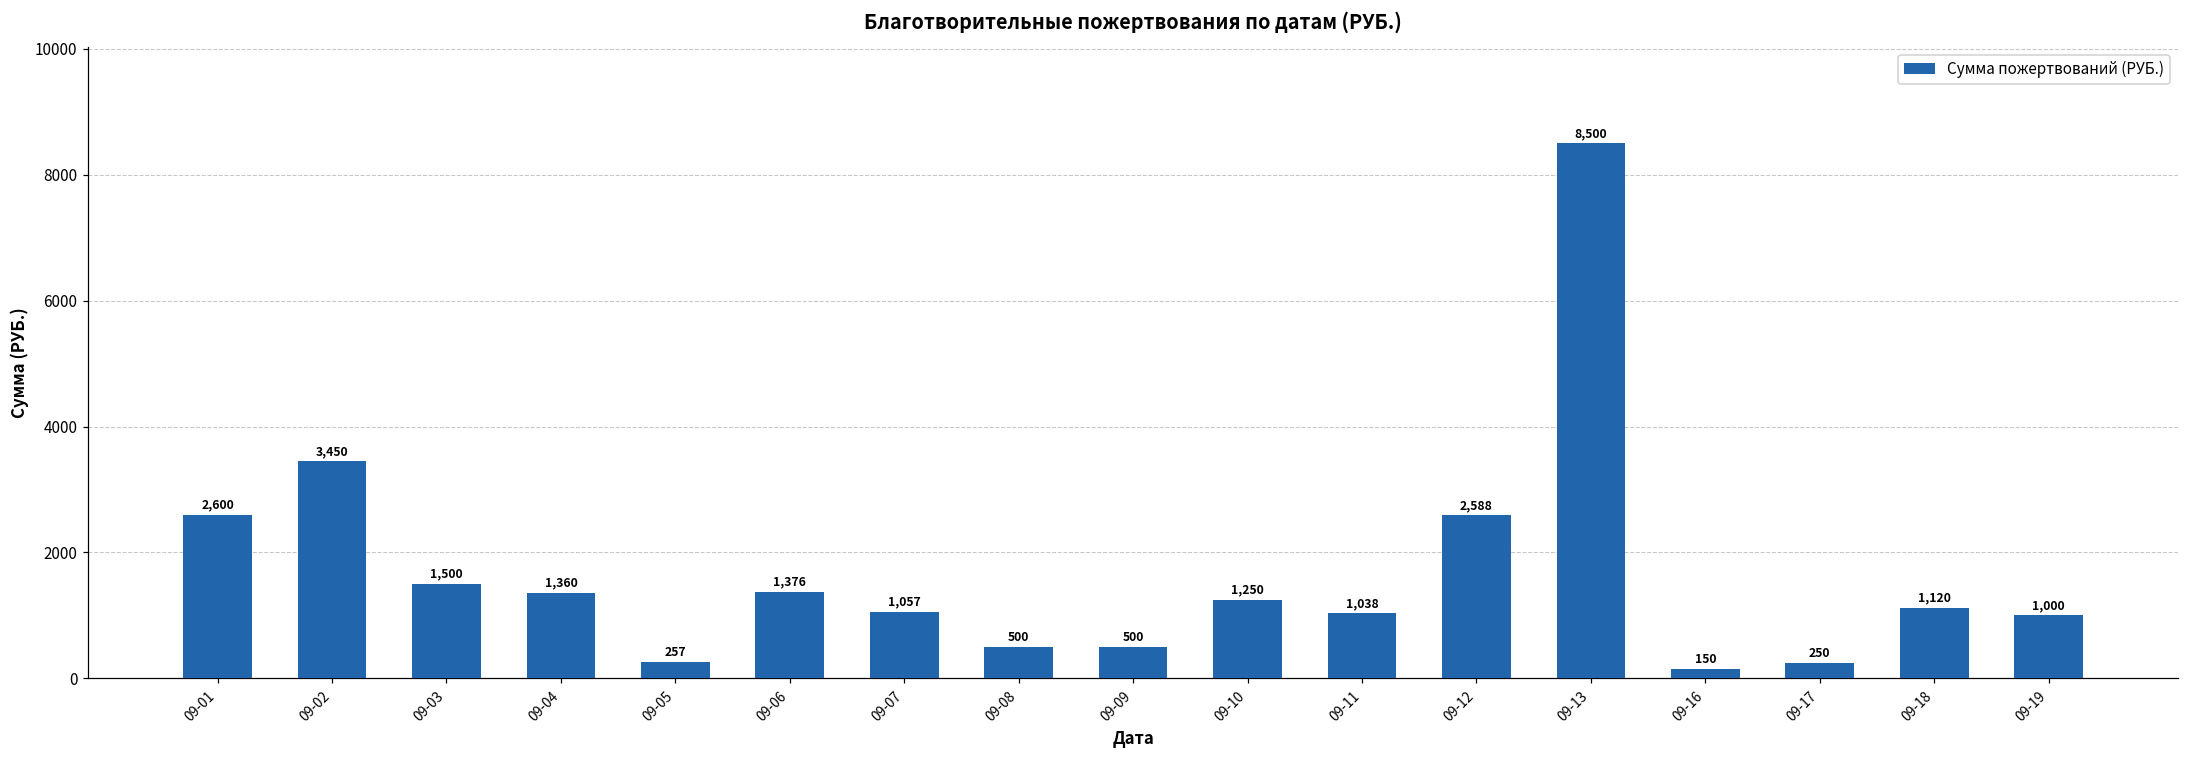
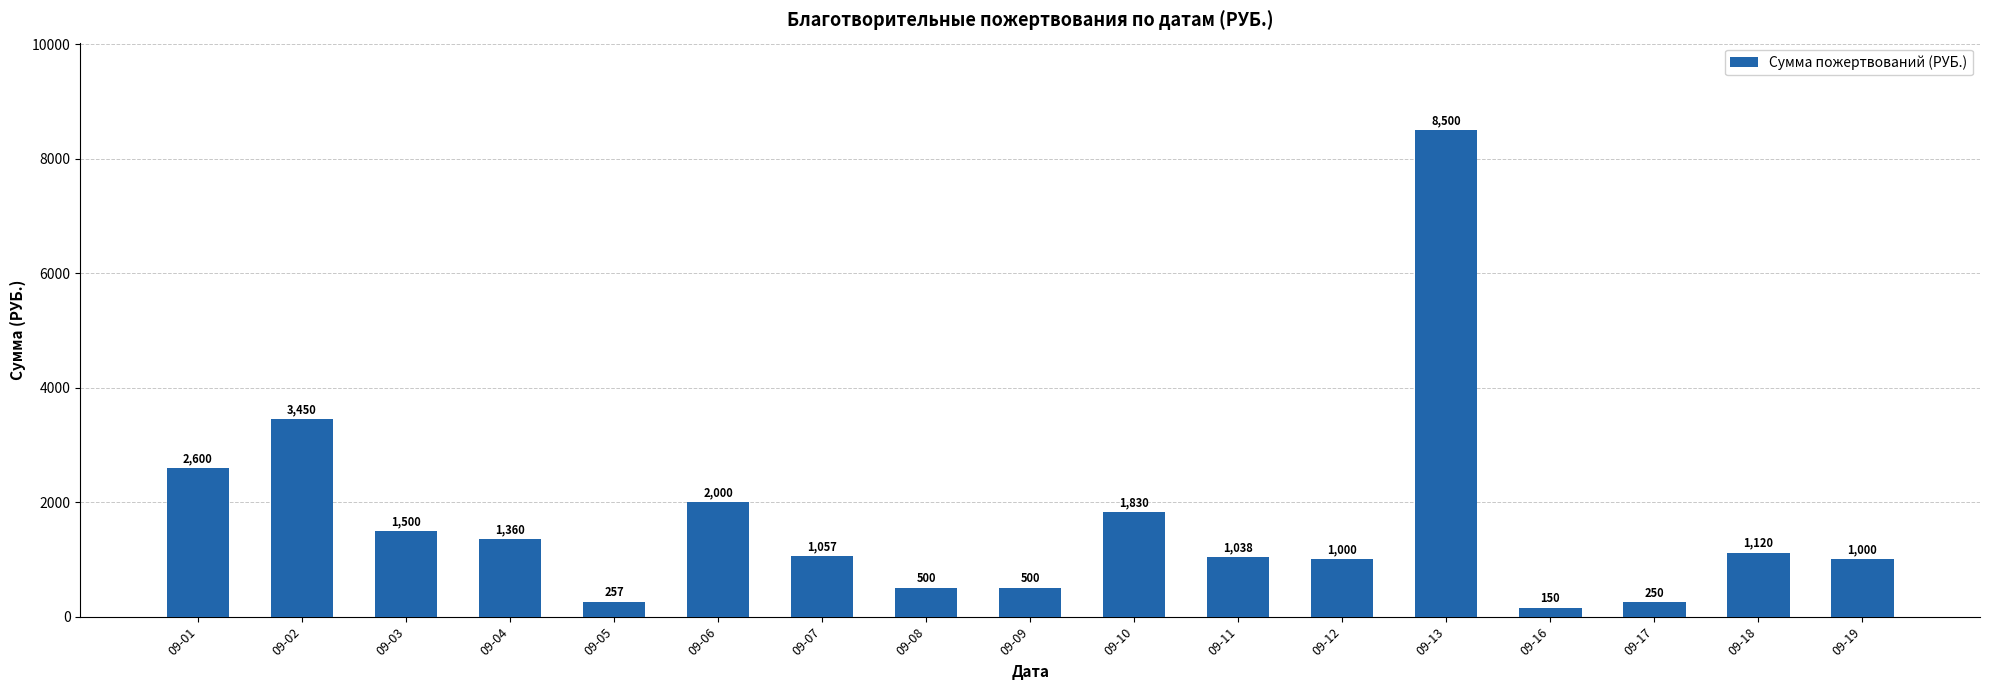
09-06: 1,376 -> 2,000
09-10: 1,250 -> 1,830
09-12: 2,588 -> 1,000
